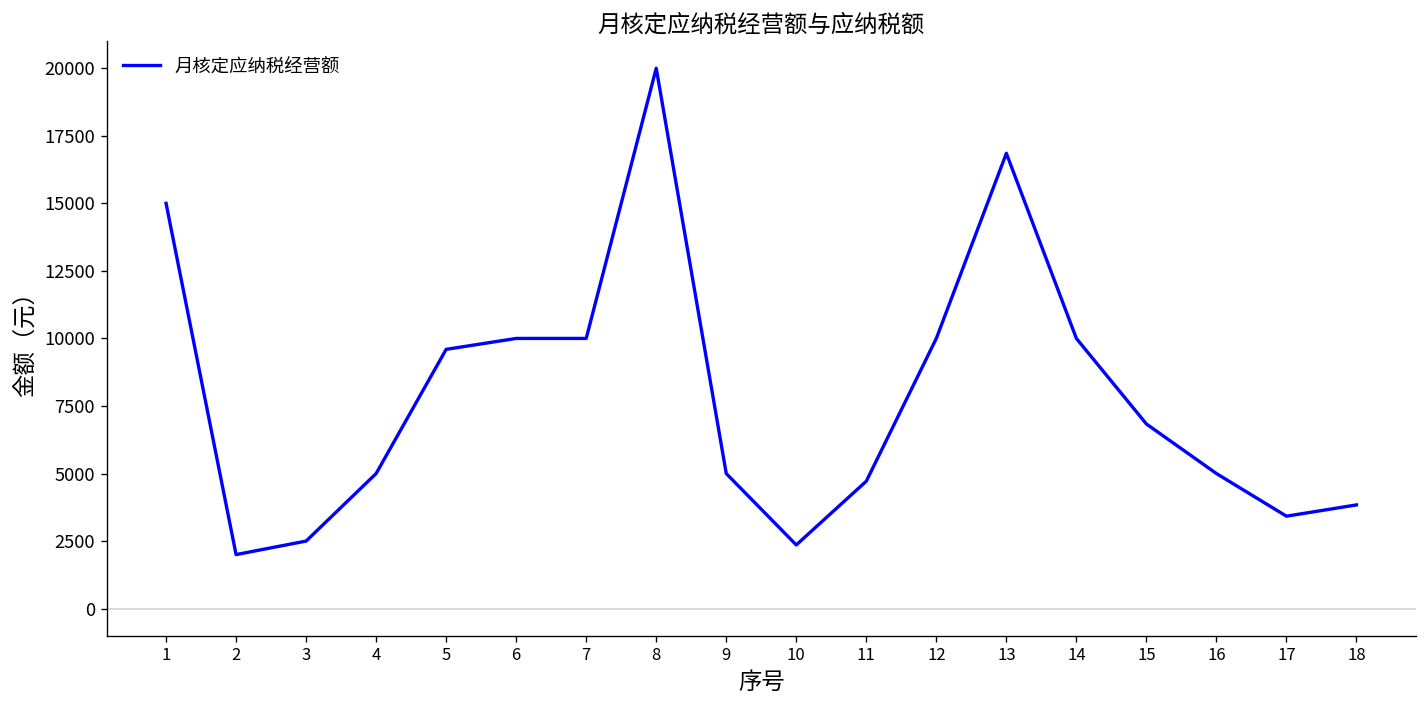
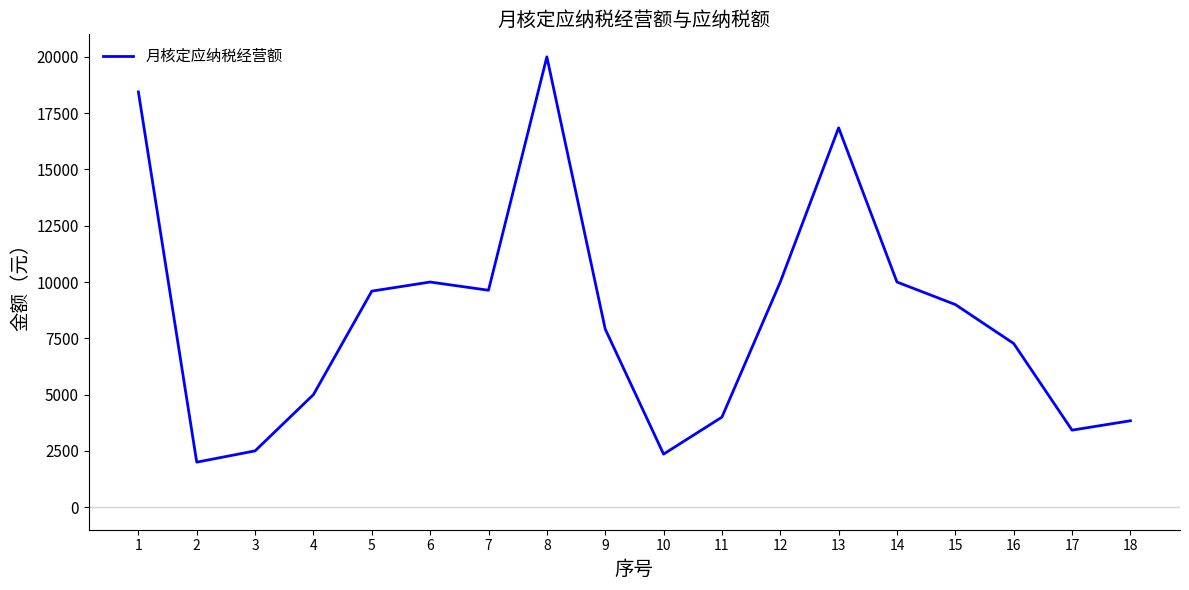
1: 15000 -> 18400
7: 10000 -> 9600
9: 5000 -> 7900
11: 4700 -> 4000
15: 6800 -> 9000
16: 5000 -> 7300
